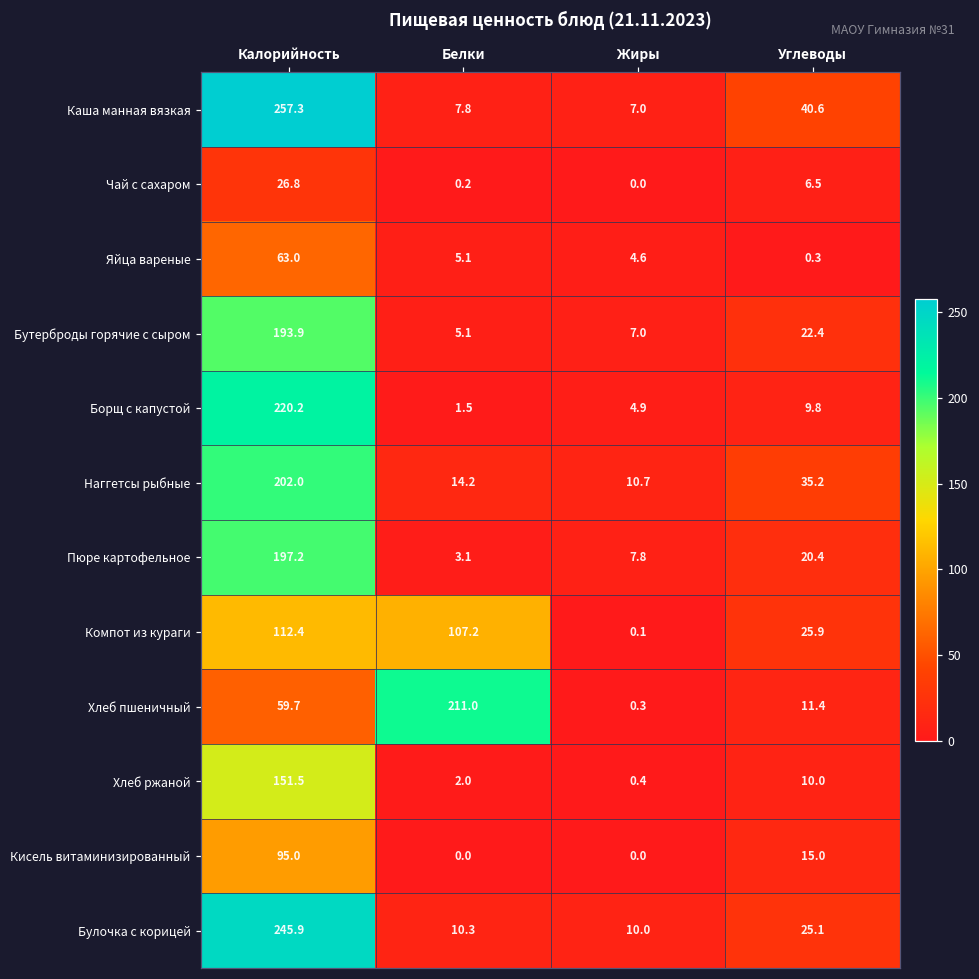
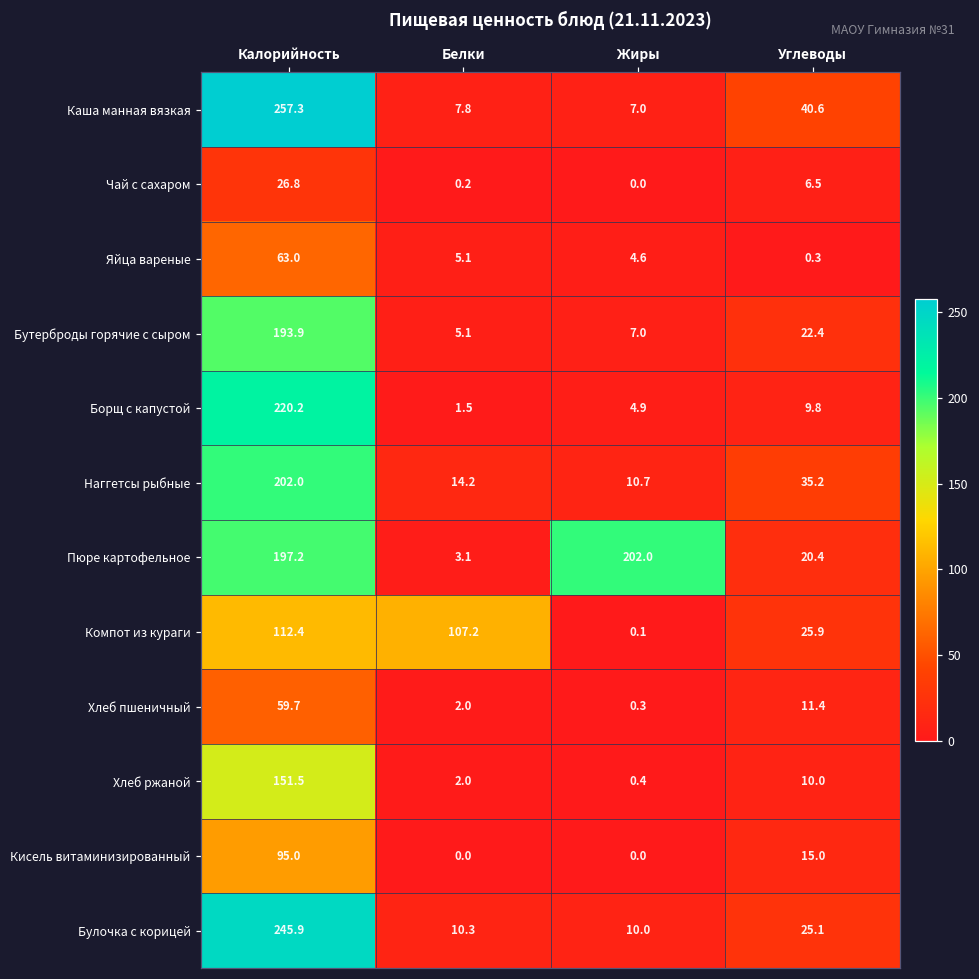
Пюре картофельное, Жиры: 7.8 -> 202.0
Хлеб пшеничный, Белки: 211.0 -> 2.0
